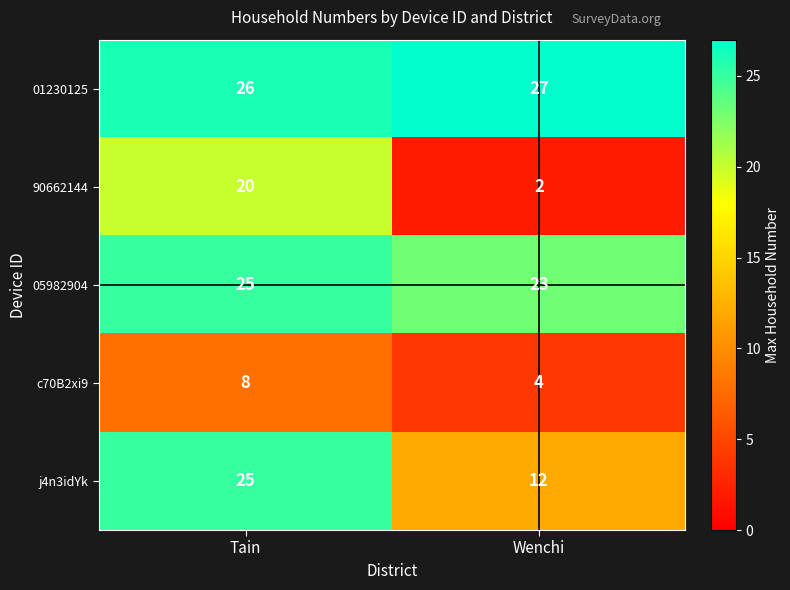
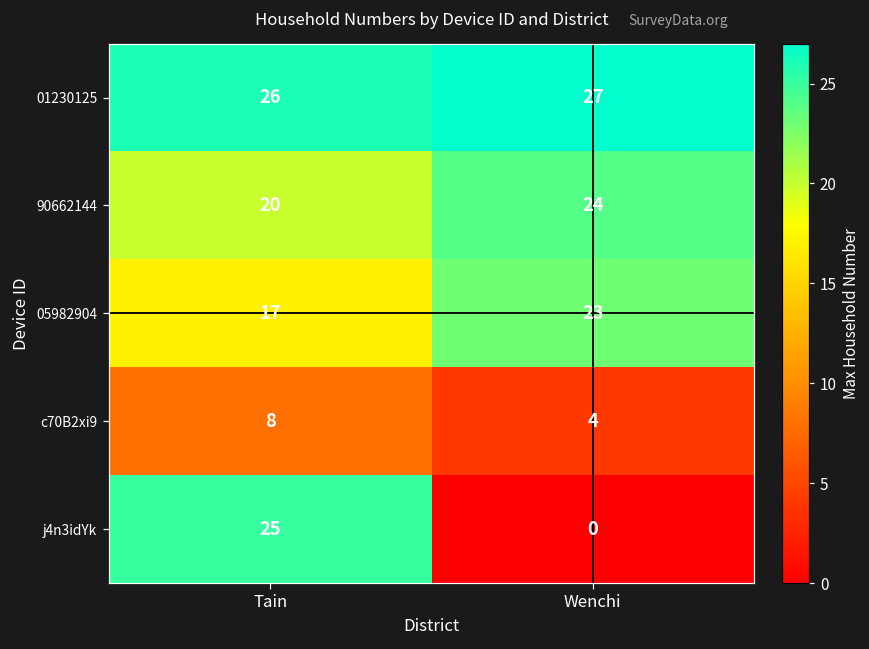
90662144, Wenchi: 2 -> 24
05982904, Tain: 25 -> 17
j4n3idYk, Wenchi: 12 -> 0
